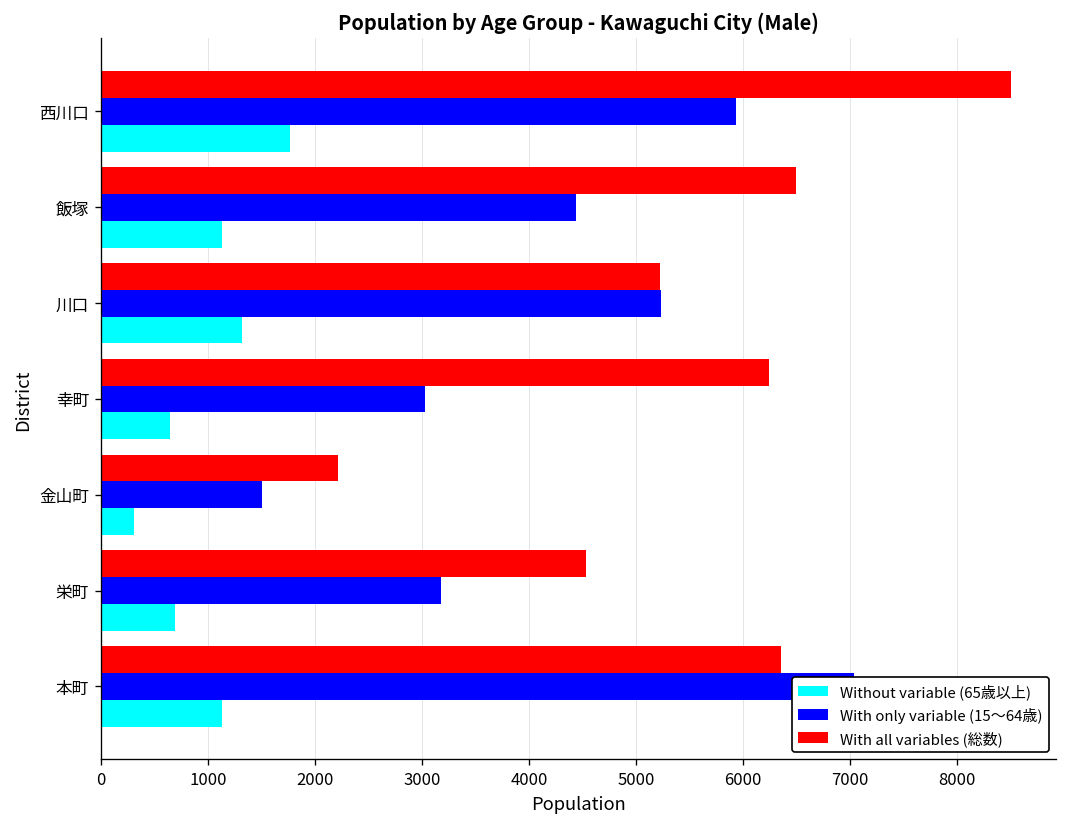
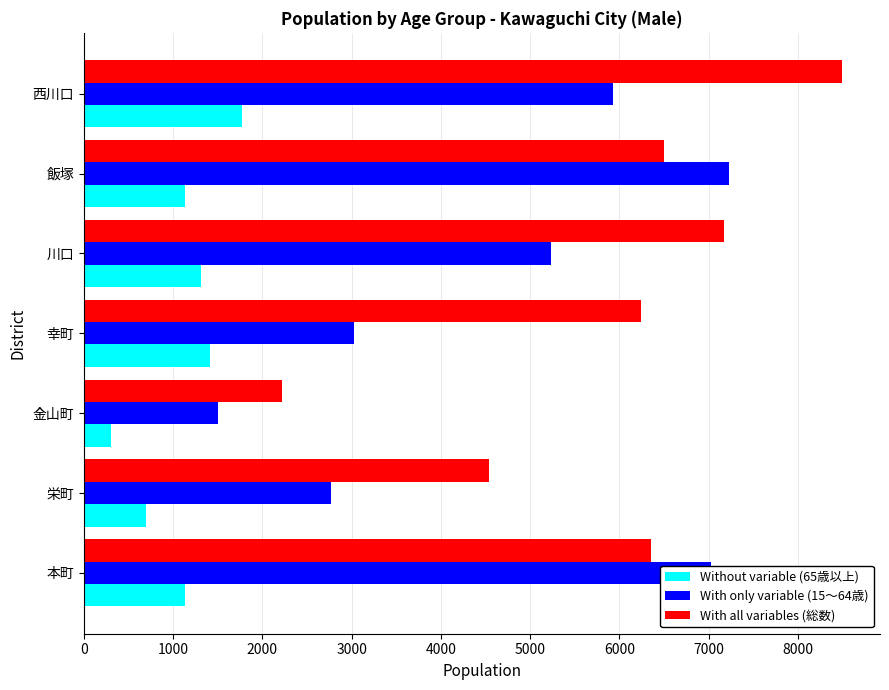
With only variable (15～64歳), 飯塚: 4400 -> 7200
With all variables (総数), 川口: 5200 -> 7200
Without variable (65歳以上), 幸町: 600 -> 1400
With only variable (15～64歳), 栄町: 3200 -> 2800
